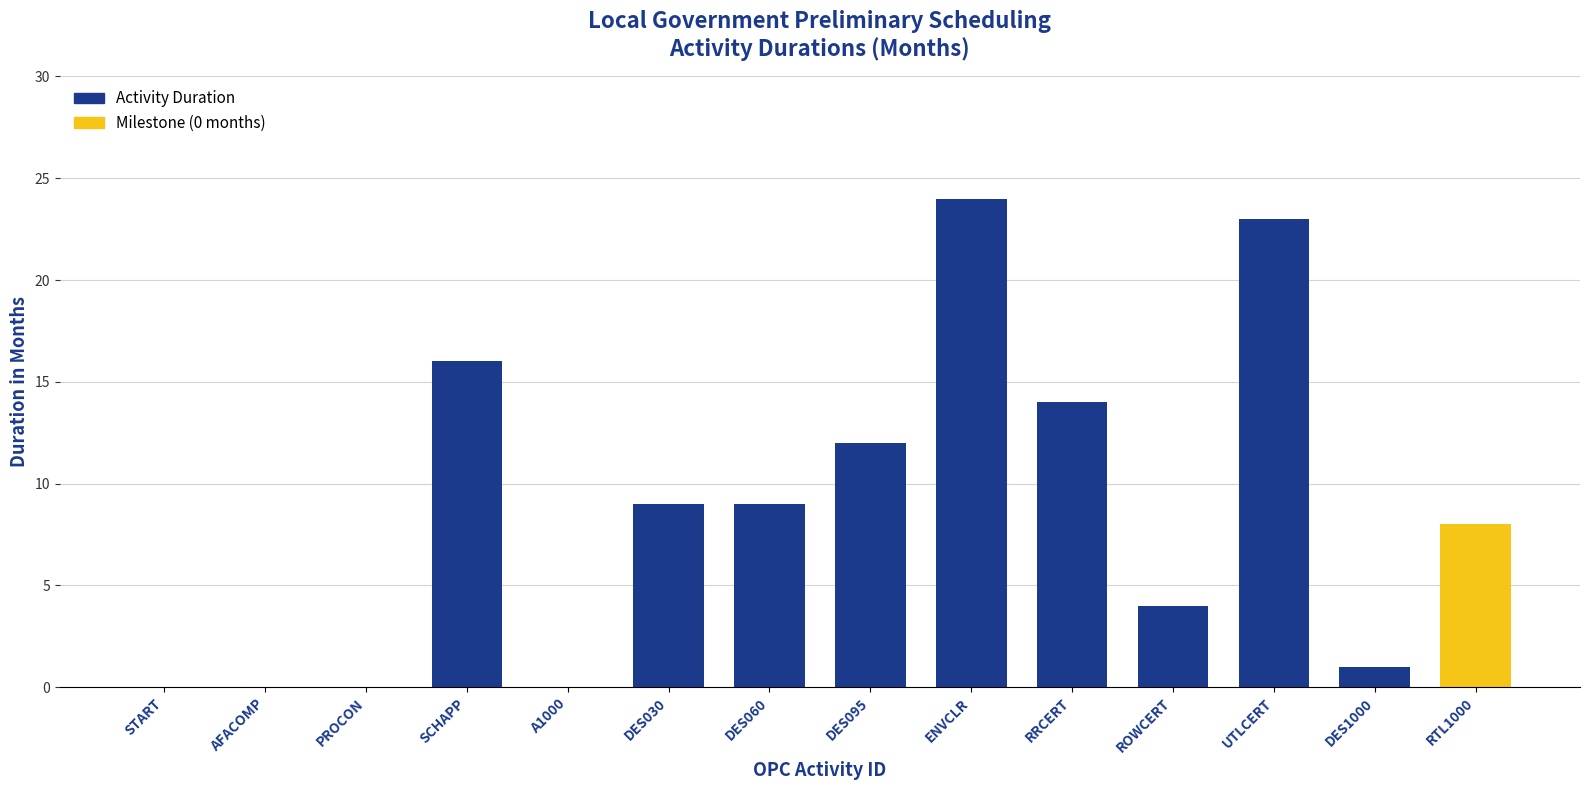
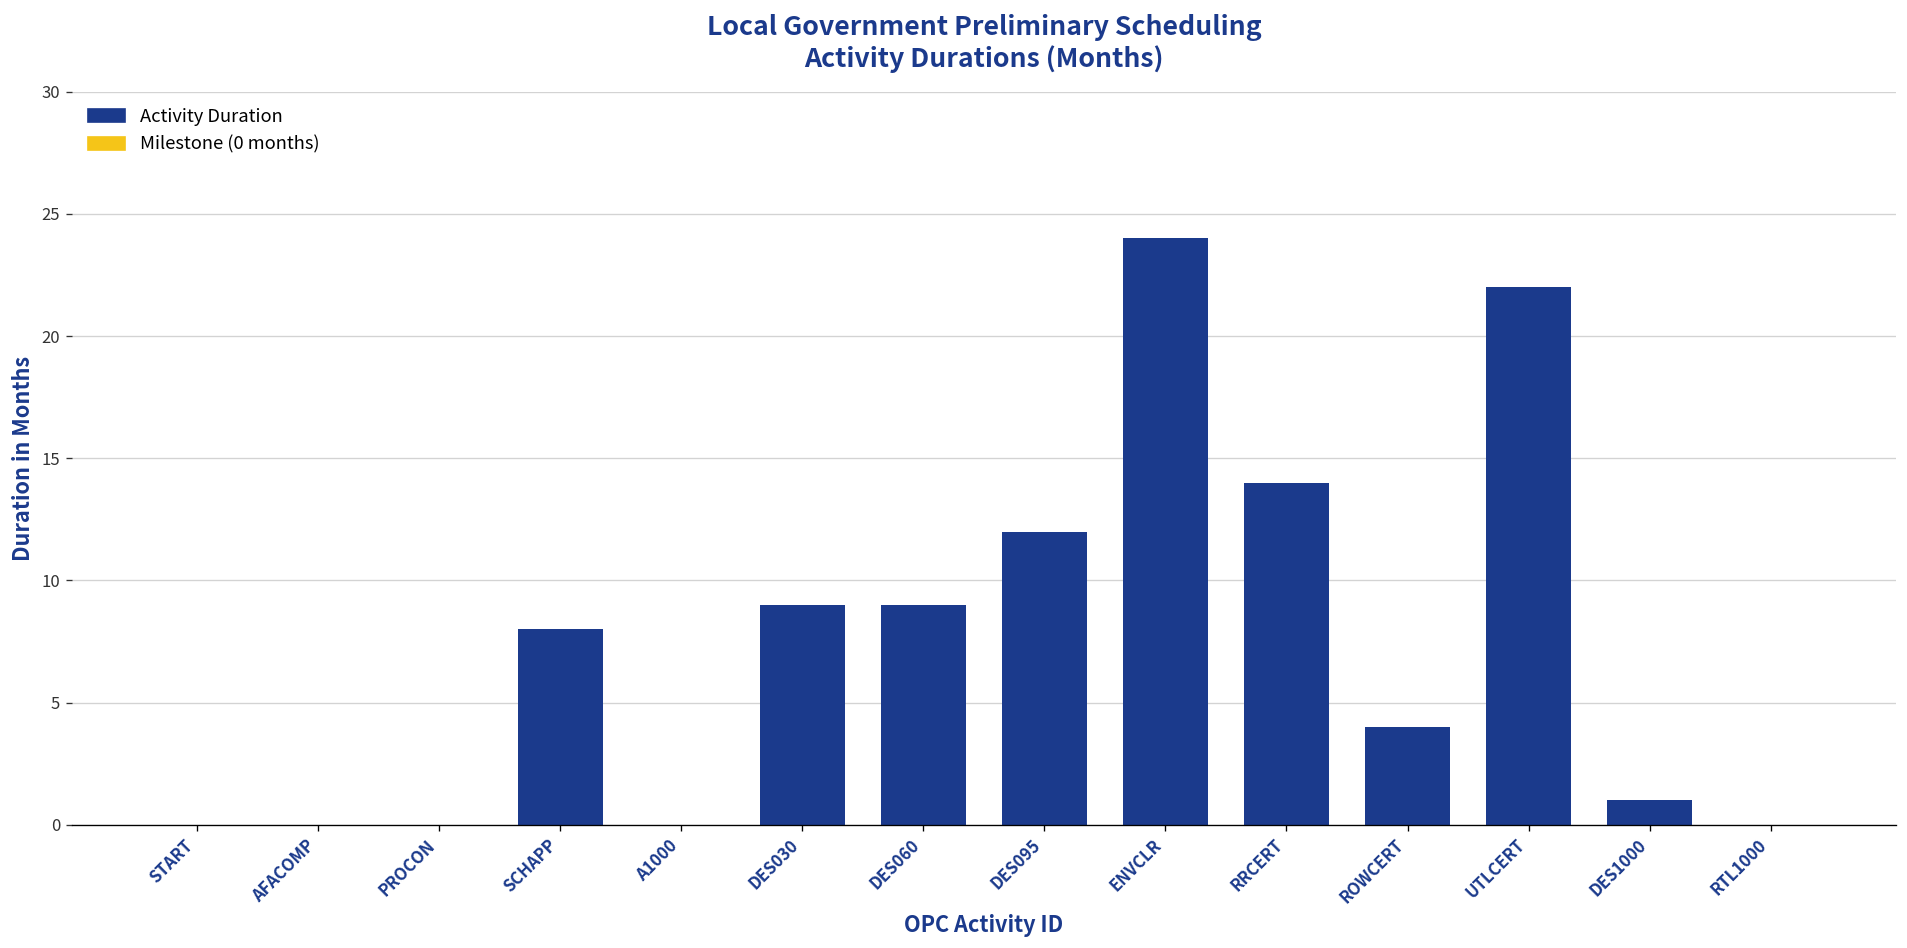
SCHAPP: 16 -> 8
UTLCERT: 23 -> 22
RTL1000: 8 -> 0
